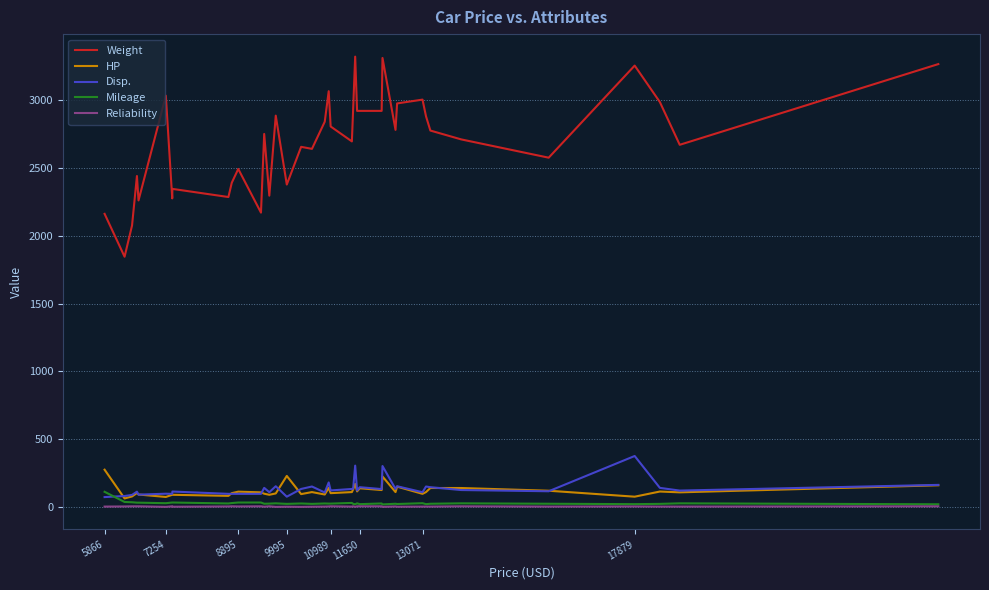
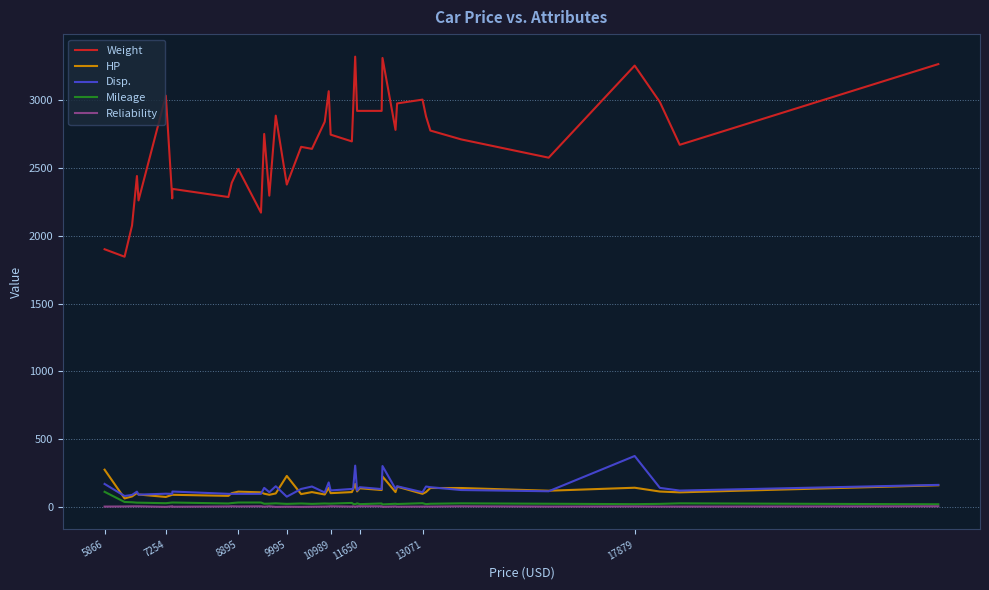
Weight, 5866: 2160 -> 1900
Disp., 5866: 70 -> 170
Weight, 10989: 2810 -> 2750
HP, 17879: 80 -> 140
